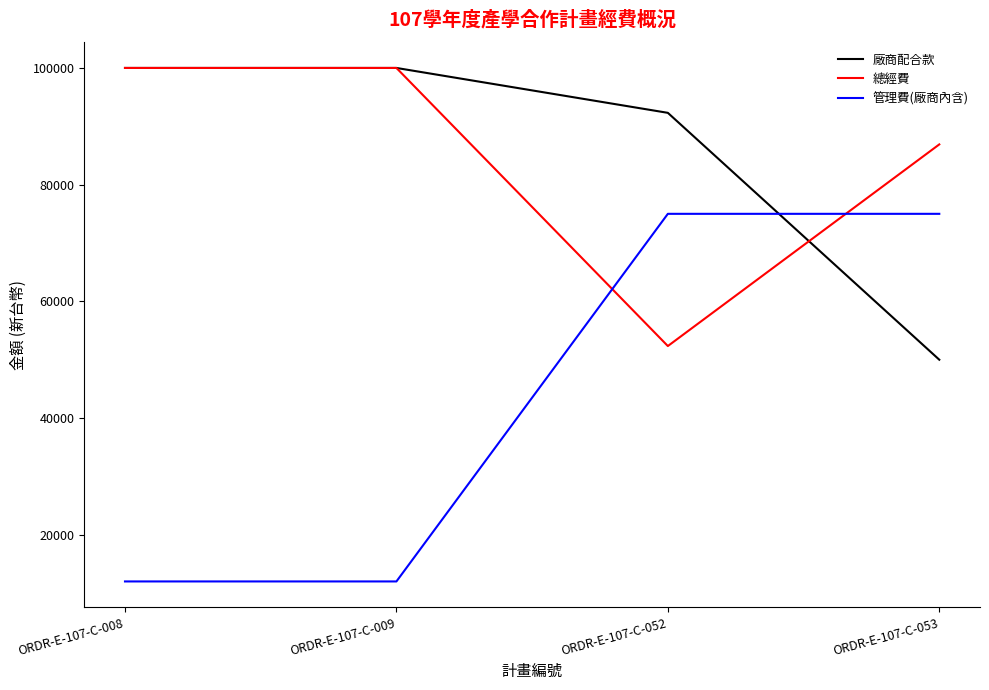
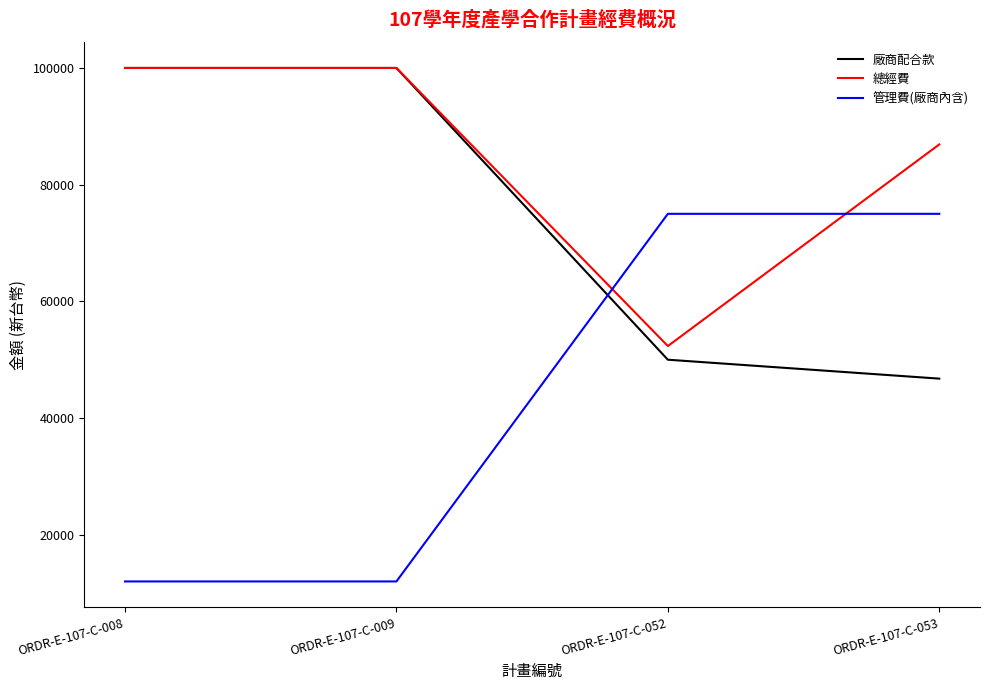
廠商配合款, ORDR-E-107-C-052: 92000 -> 50000
廠商配合款, ORDR-E-107-C-053: 50000 -> 47000
